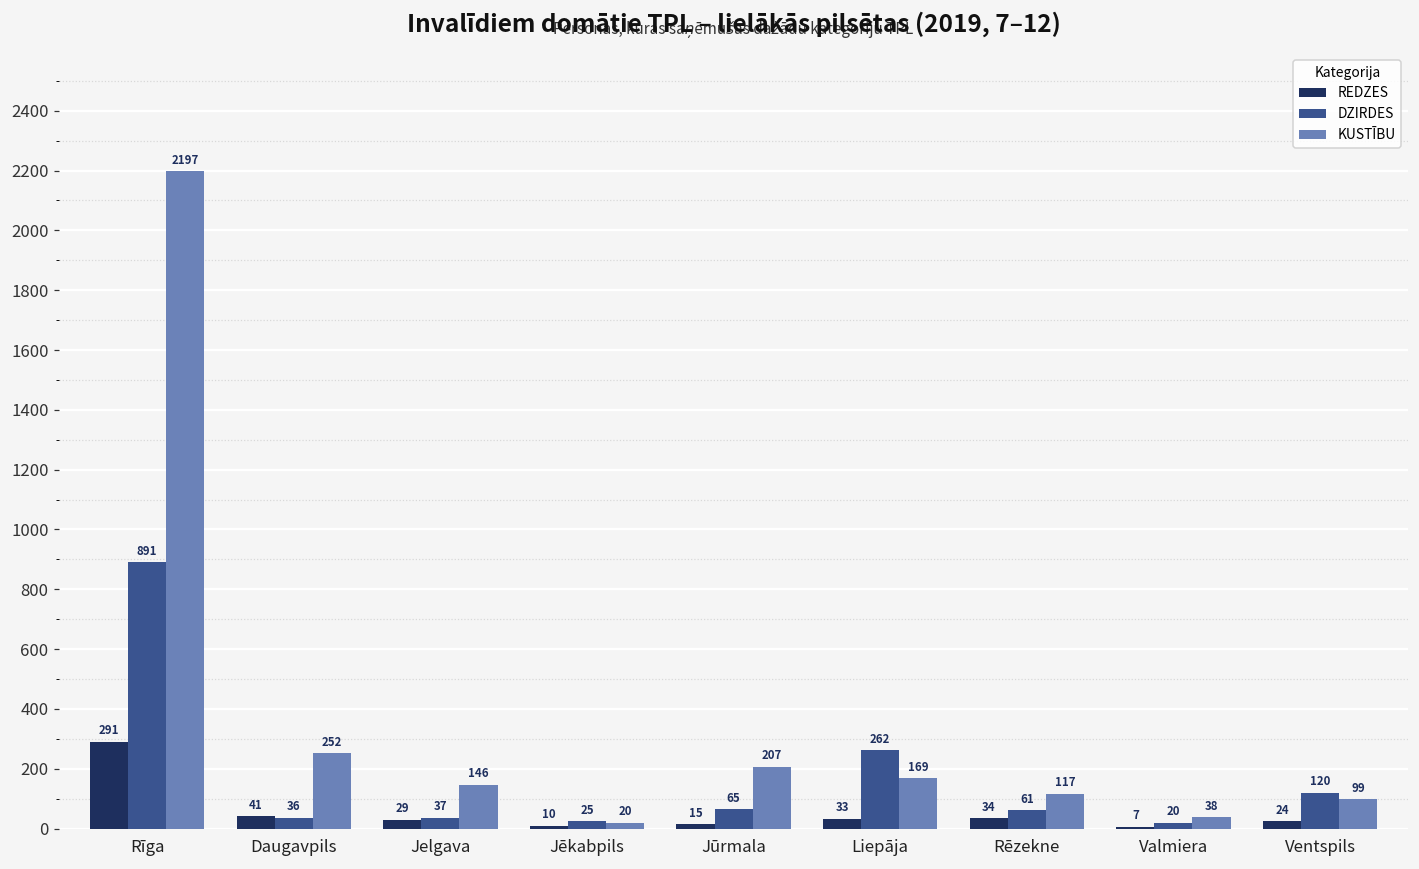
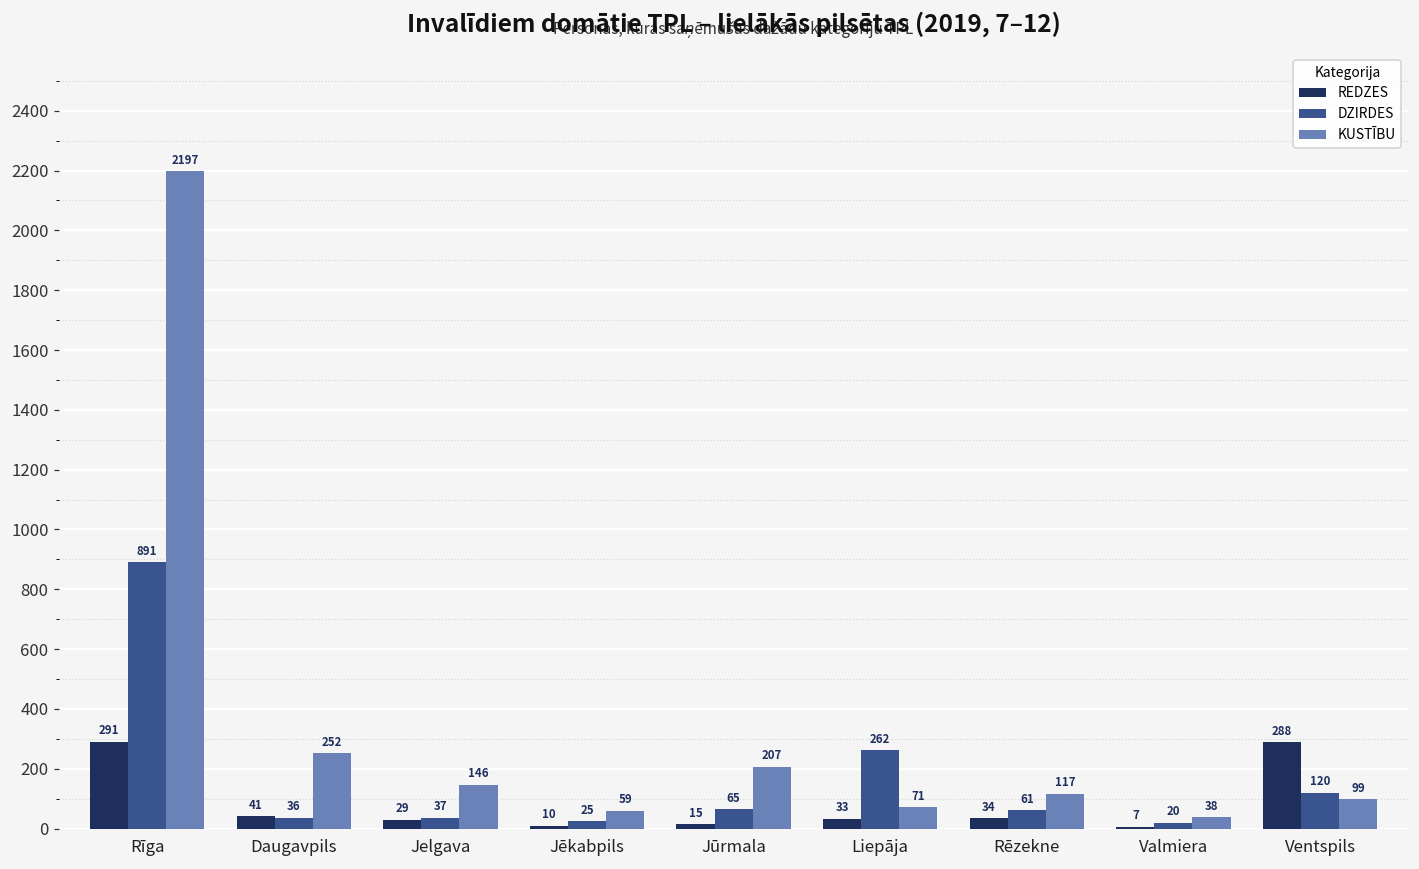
KUSTĪBU, Jēkabpils: 20 -> 59
KUSTĪBU, Liepāja: 169 -> 71
REDZES, Ventspils: 24 -> 288
